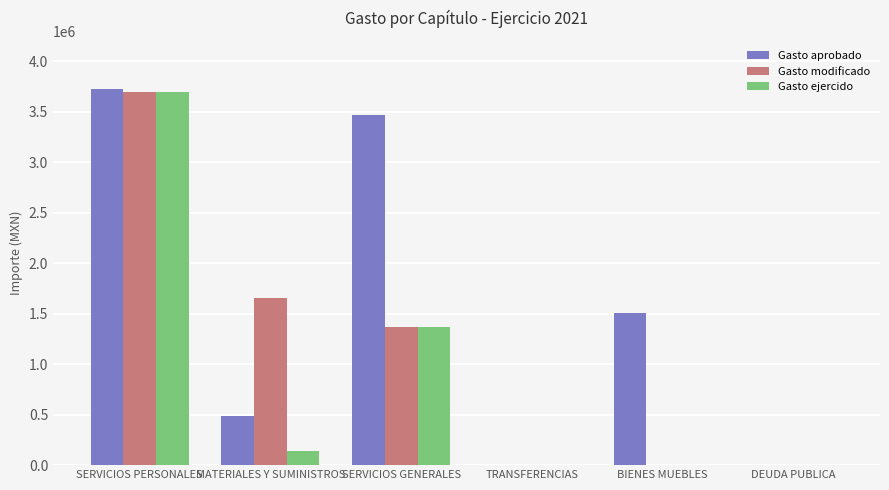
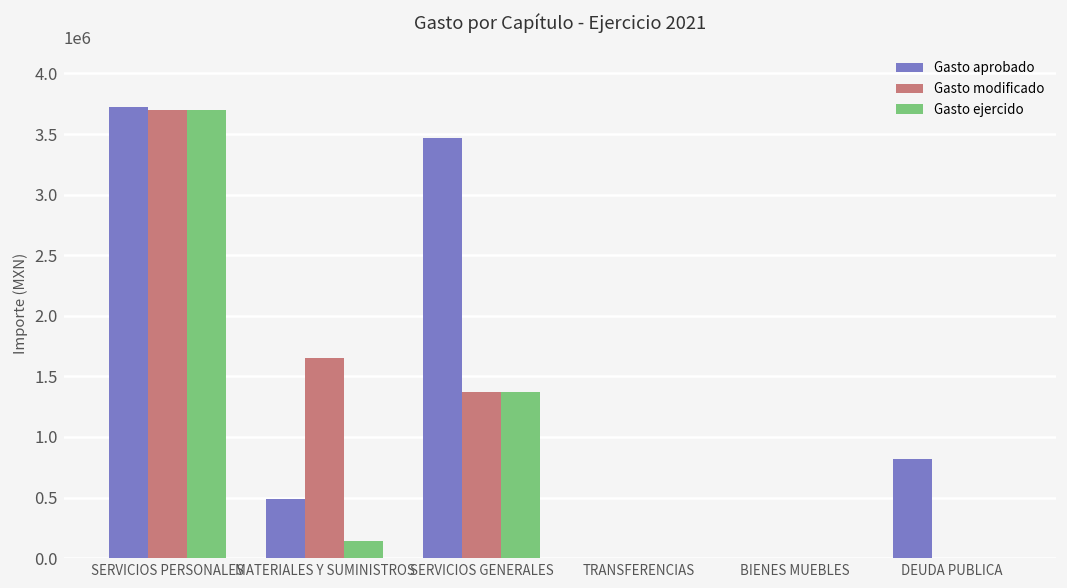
Gasto aprobado, BIENES MUEBLES: 1500000 -> 0
Gasto aprobado, DEUDA PUBLICA: 0 -> 810000
